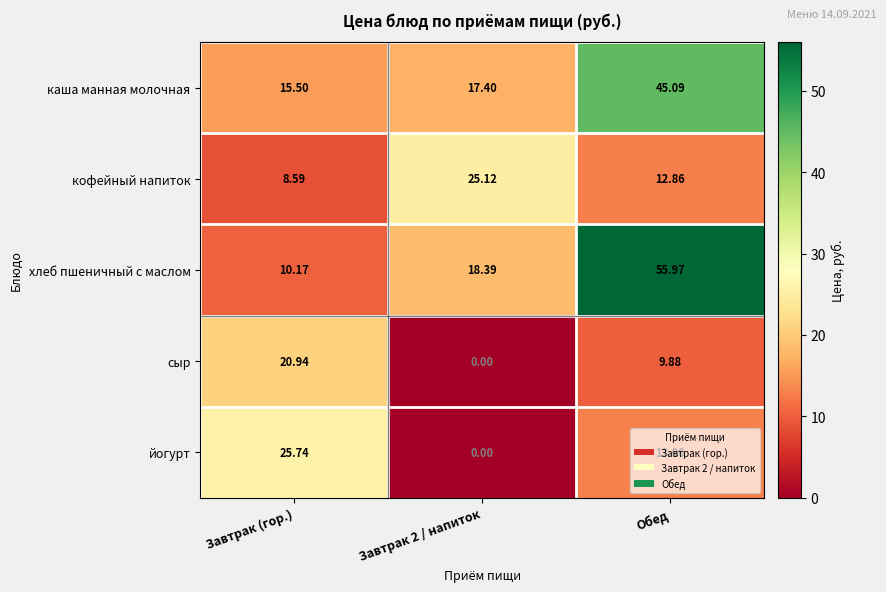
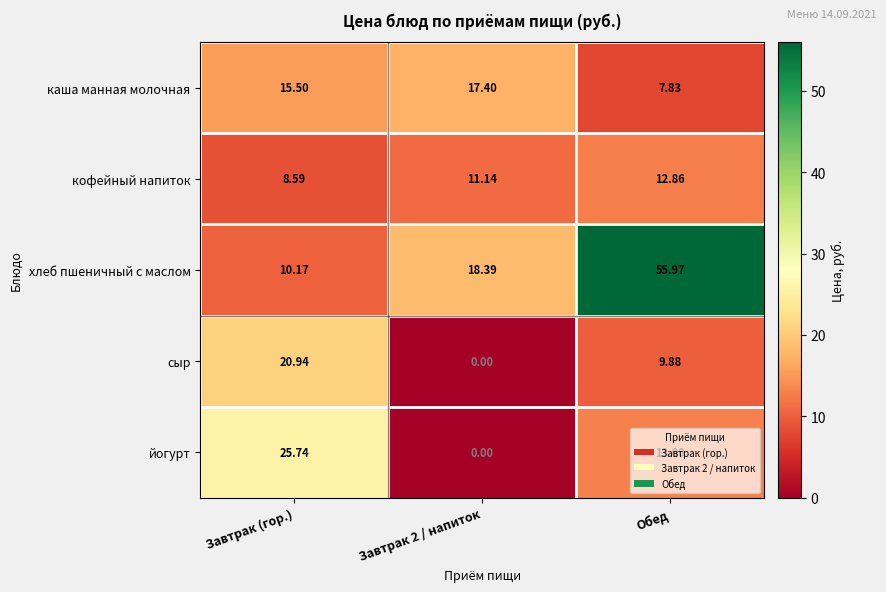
каша манная молочная, Обед: 45.09 -> 7.83
кофейный напиток, Завтрак 2 / напиток: 25.12 -> 11.14
